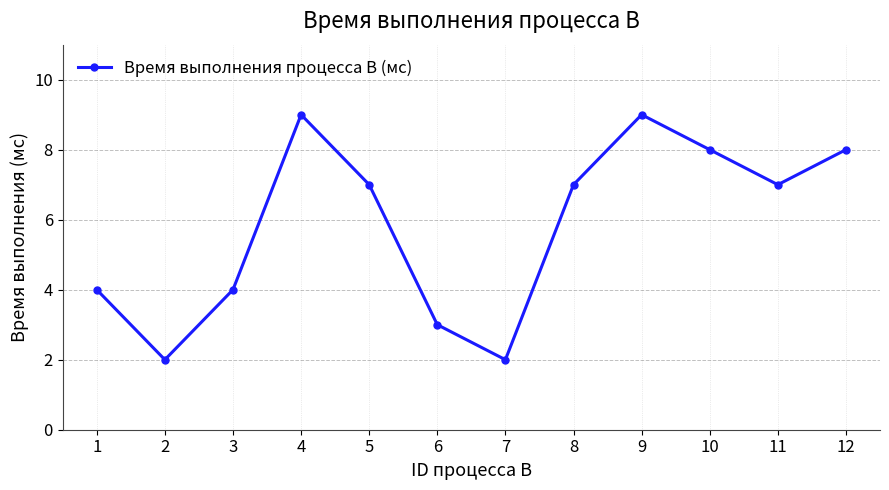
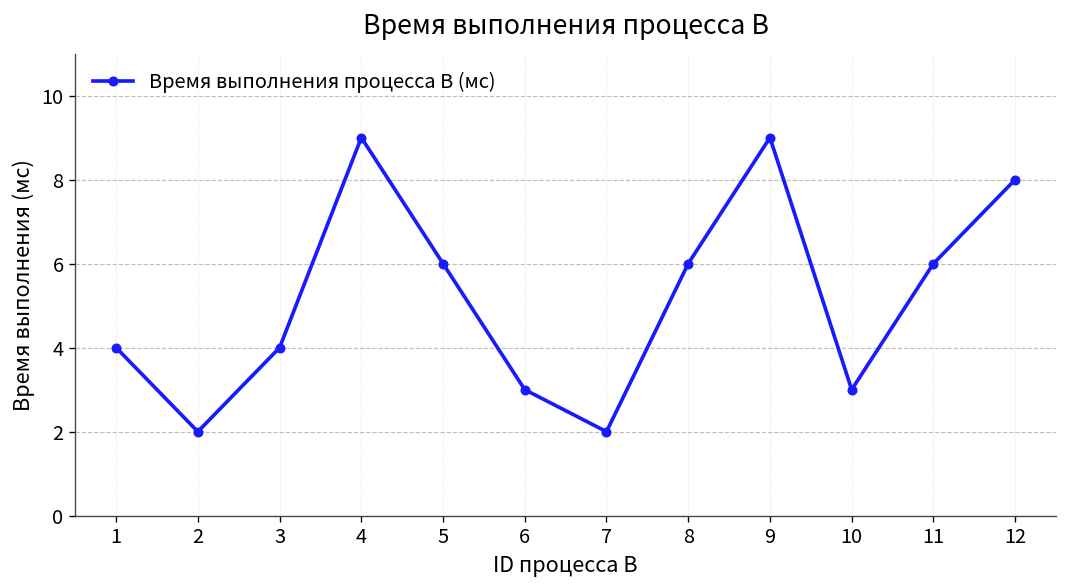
5: 7 -> 6
8: 7 -> 6
10: 8 -> 3
11: 7 -> 6
